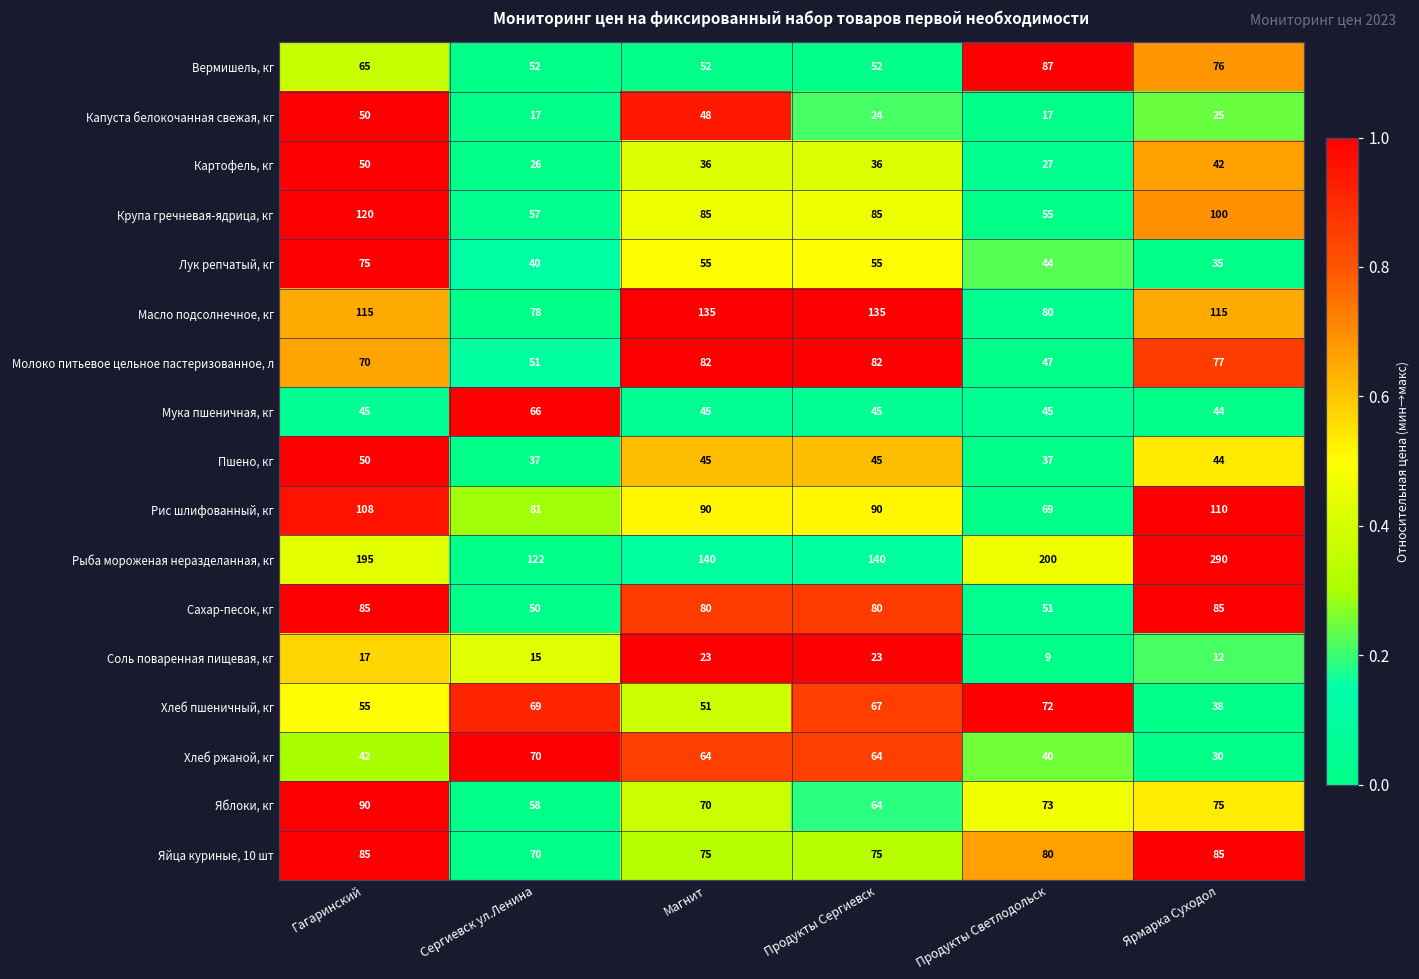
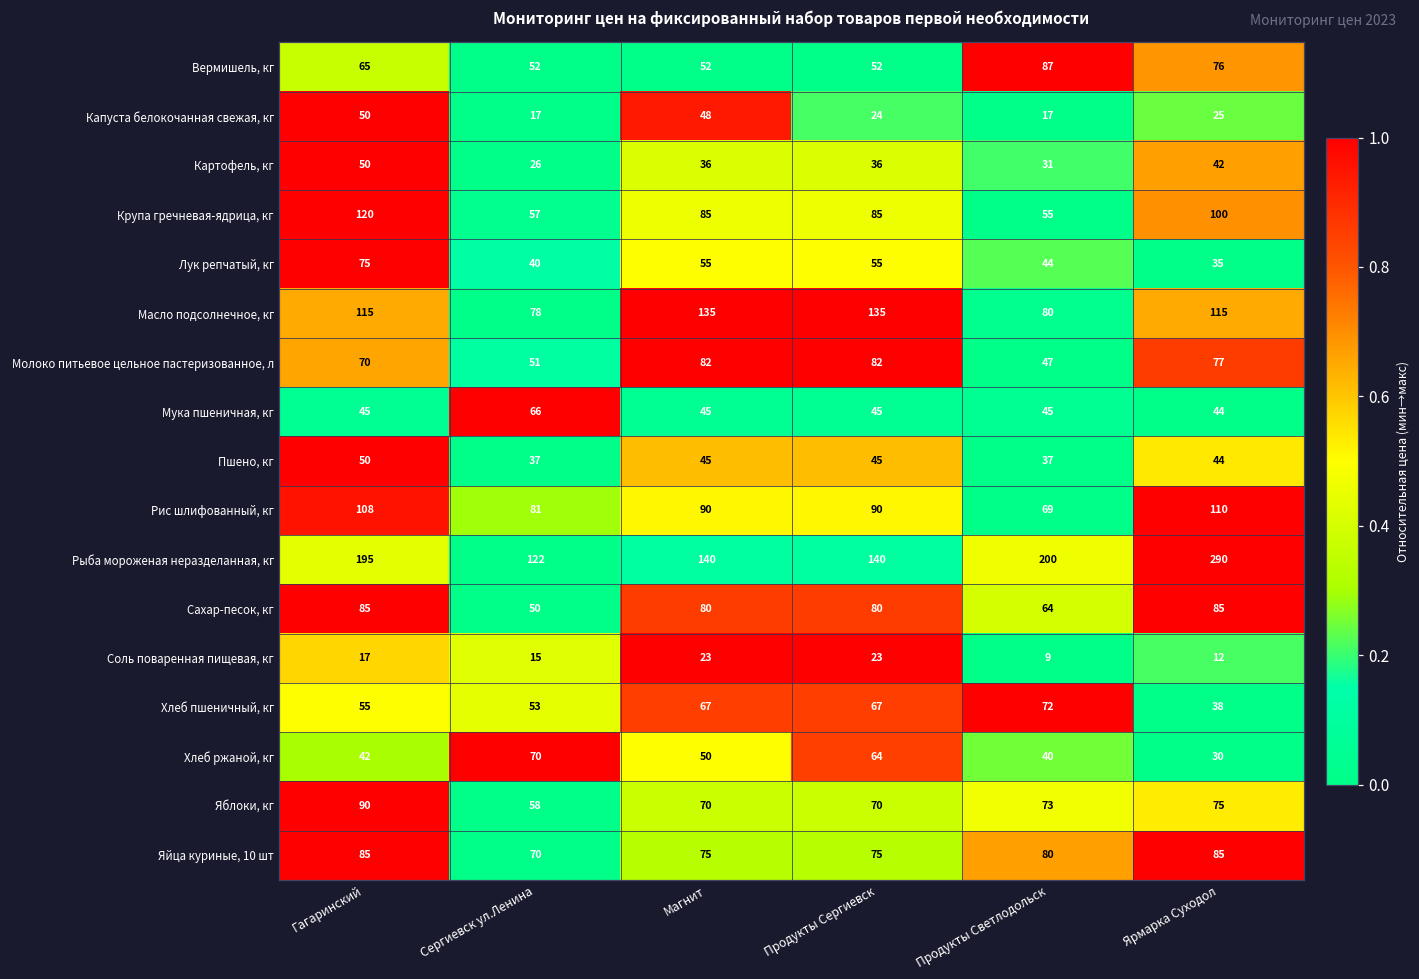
Картофель, кг, Продукты Светлодольск: 27 -> 31
Сахар-песок, кг, Продукты Светлодольск: 51 -> 64
Хлеб пшеничный, кг, Сергиевск ул.Ленина: 69 -> 53
Хлеб пшеничный, кг, Магнит: 51 -> 67
Хлеб ржаной, кг, Магнит: 64 -> 50
Яблоки, кг, Продукты Сергиевск: 64 -> 70
